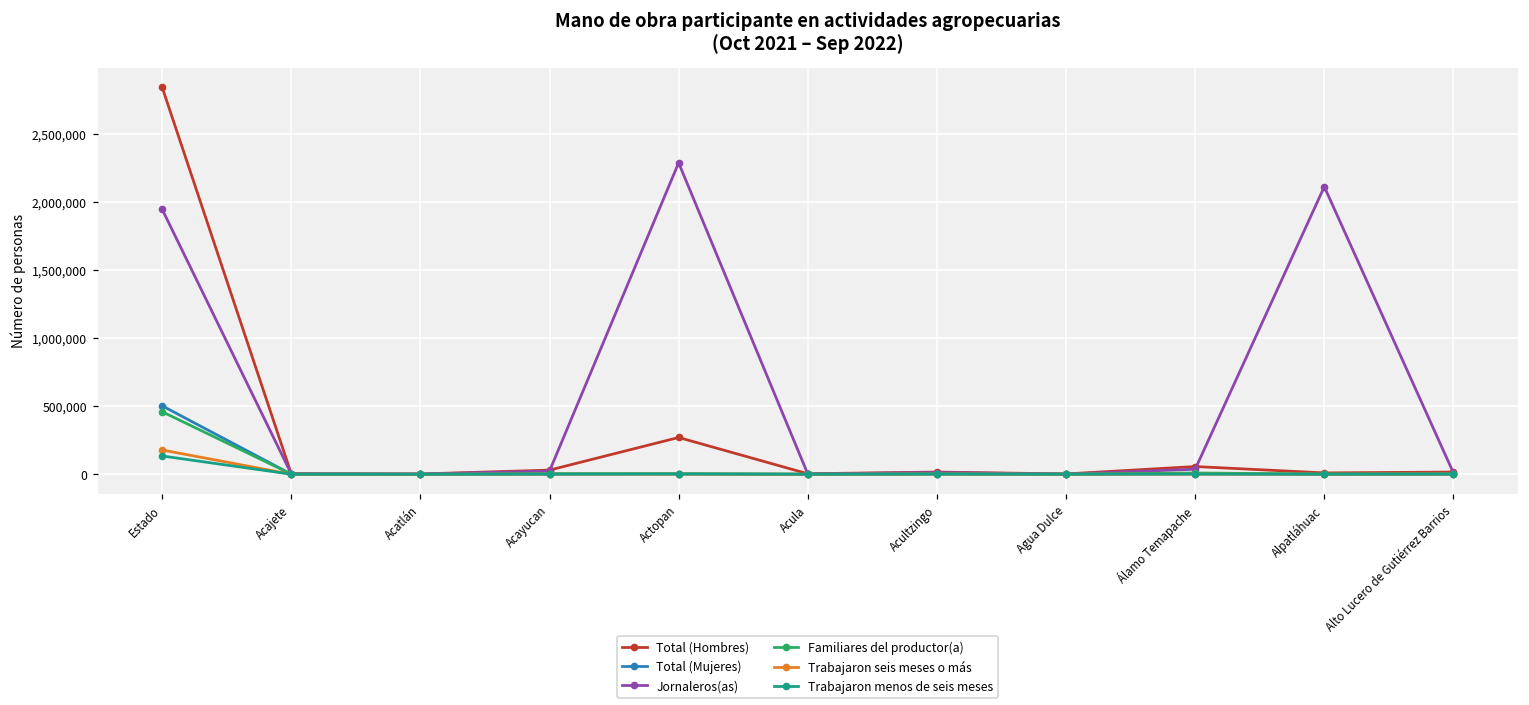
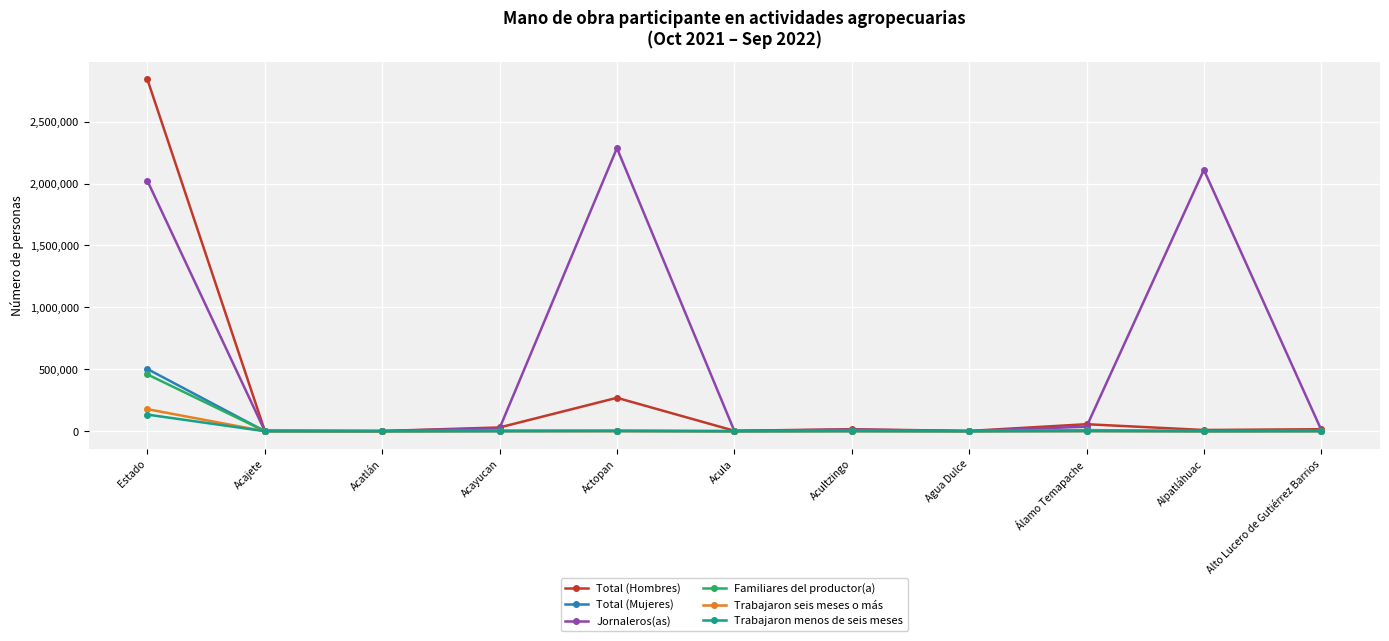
Jornaleros(as), Estado: 1,950,000 -> 2,020,000
